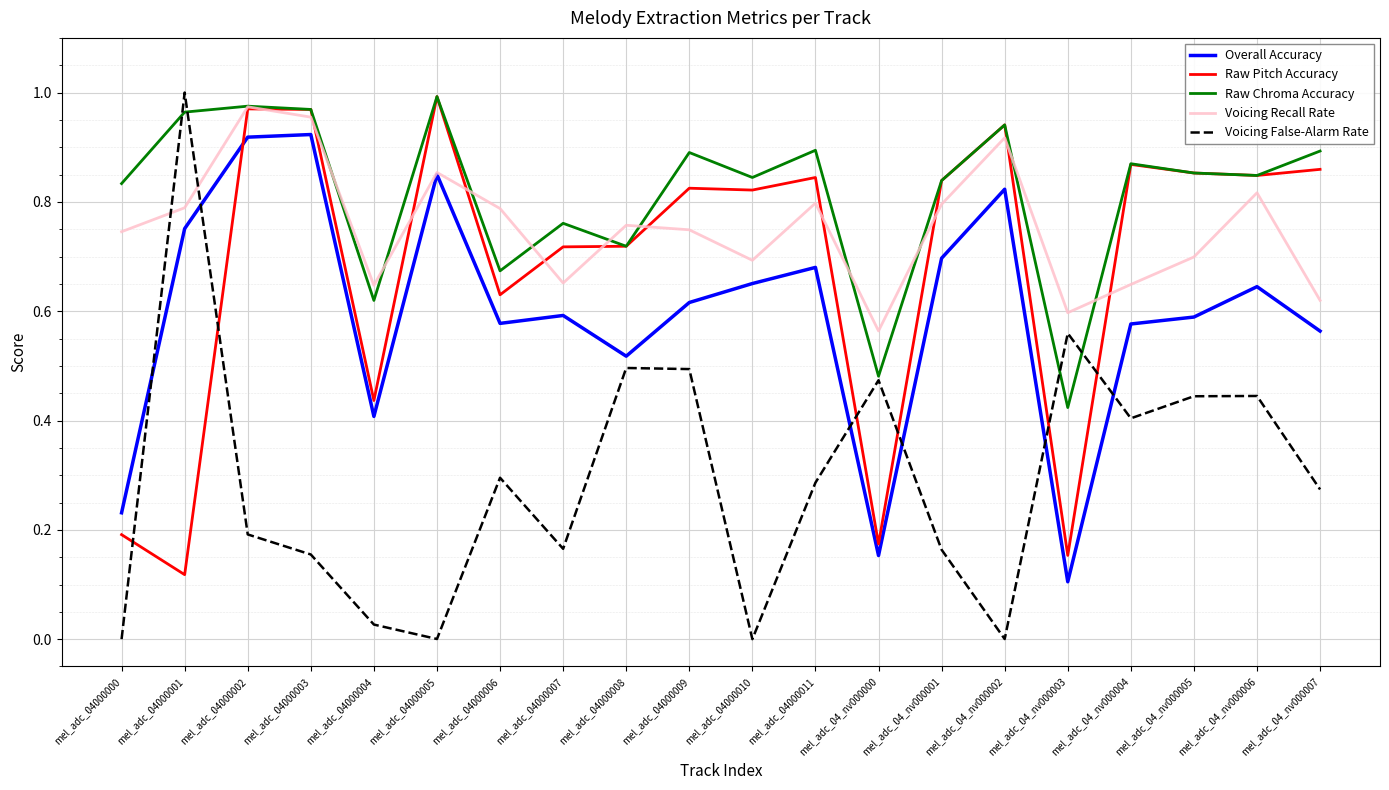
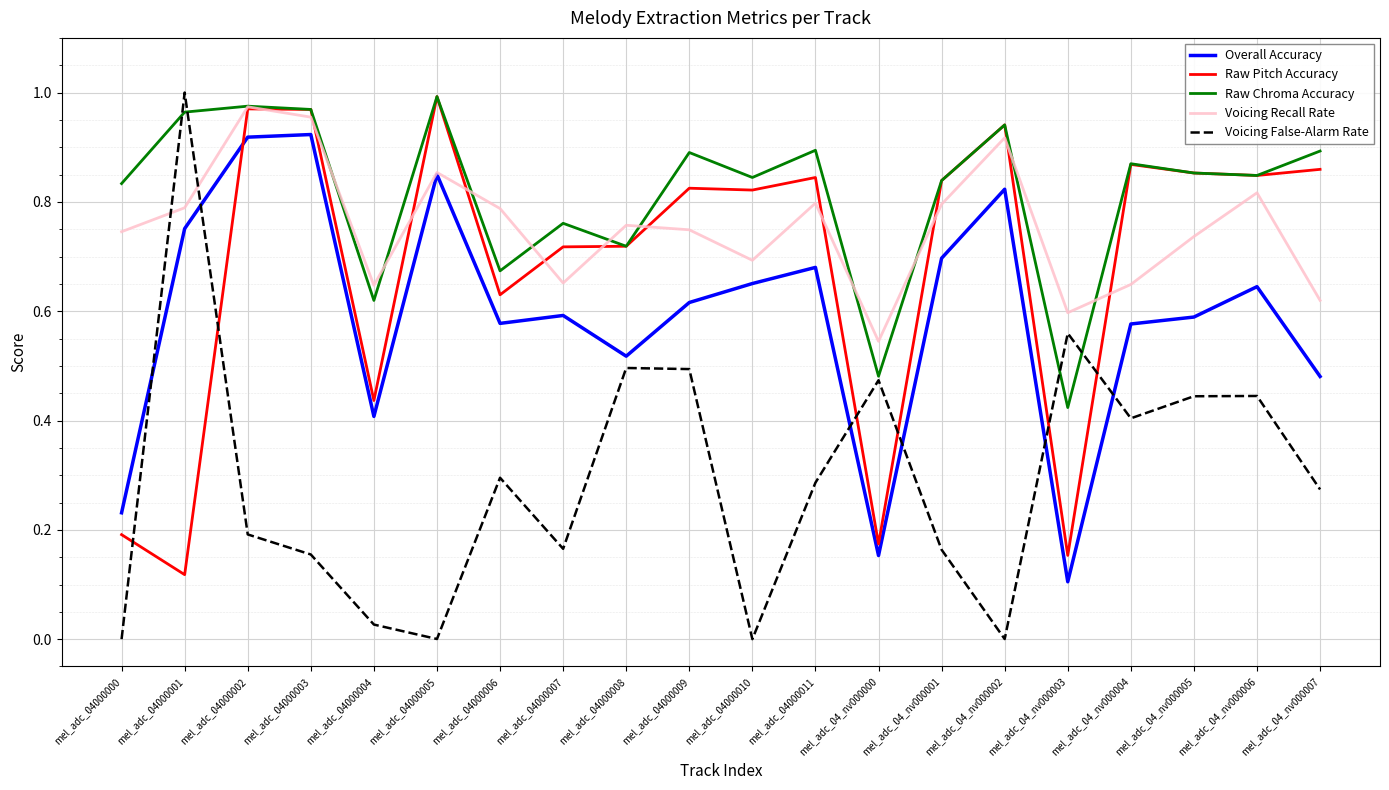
Voicing Recall Rate, mel_adc_04_nv000000: 0.56 -> 0.54
Voicing Recall Rate, mel_adc_04_nv000005: 0.70 -> 0.74
Overall Accuracy, mel_adc_04_nv000007: 0.56 -> 0.48
